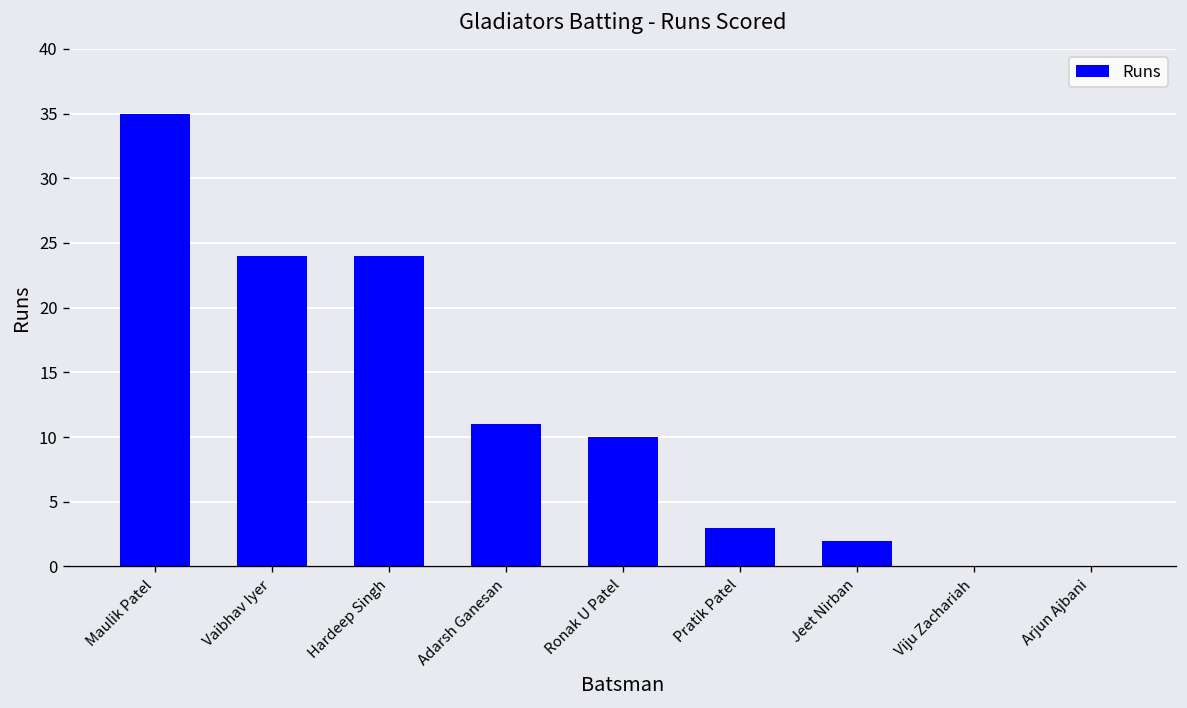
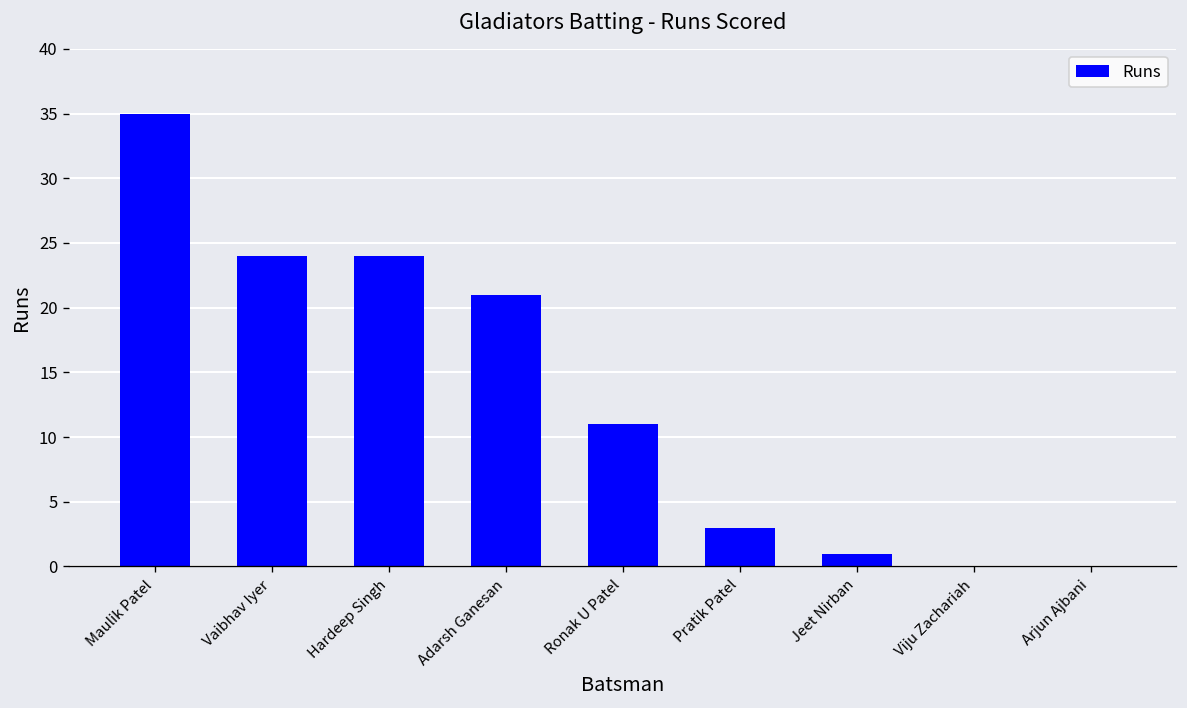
Adarsh Ganesan: 11 -> 21
Ronak U Patel: 10 -> 11
Jeet Nirban: 2 -> 1
